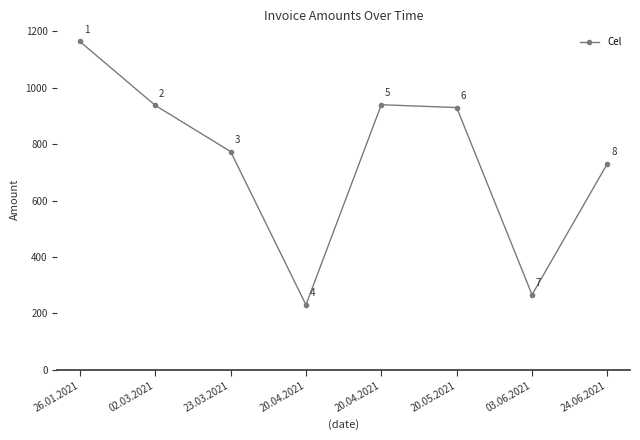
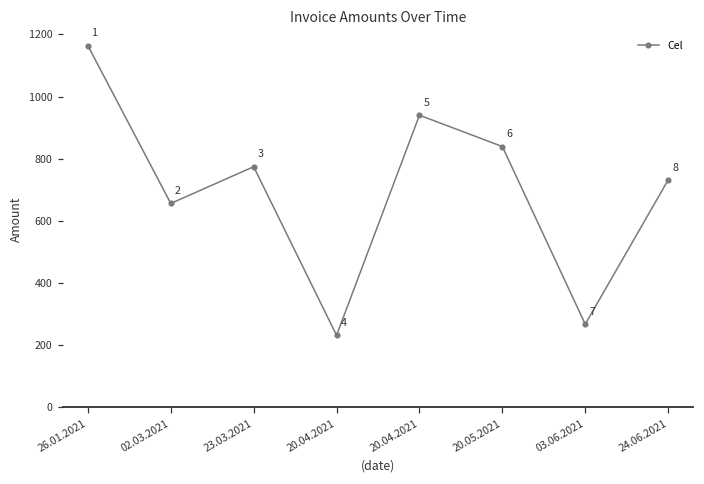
02.03.2021: 940 -> 660
20.05.2021: 930 -> 840
